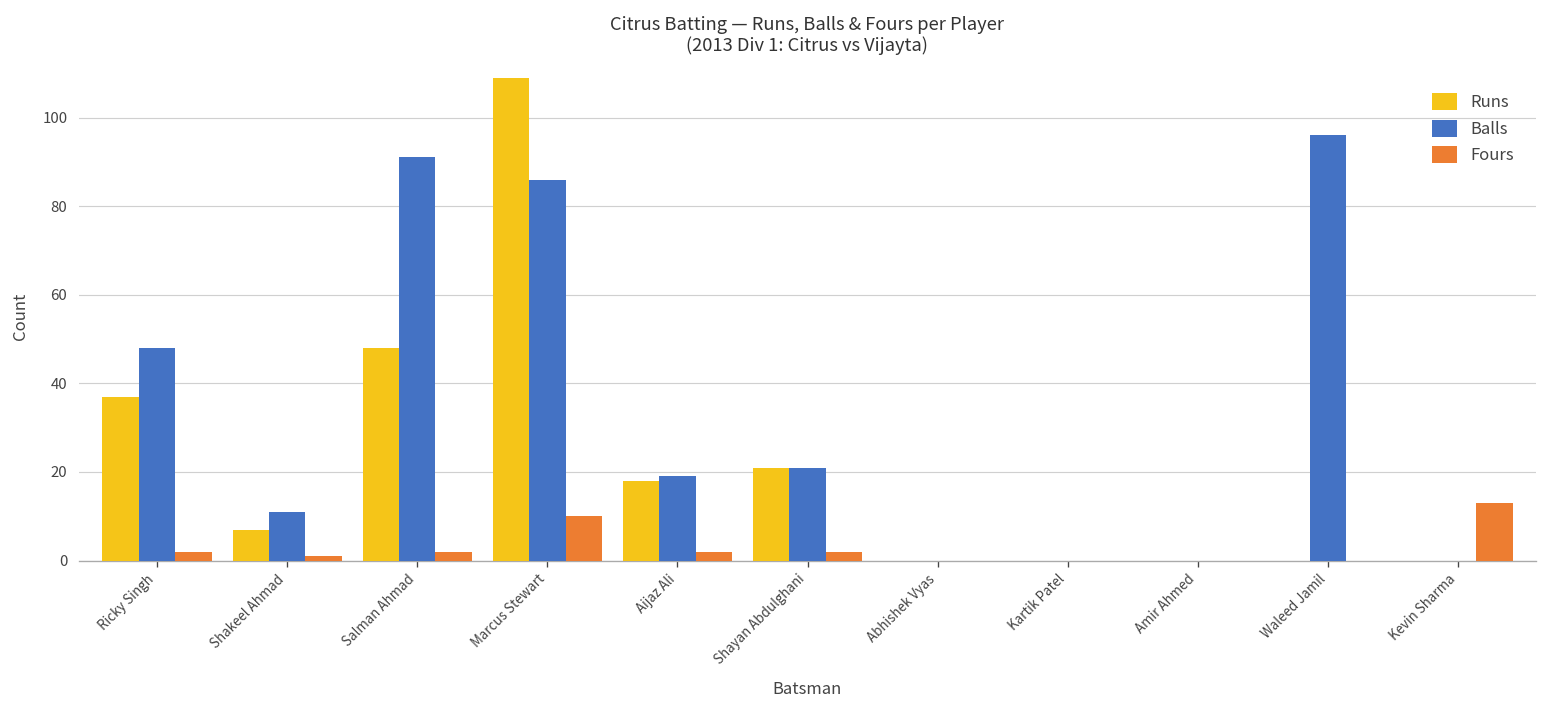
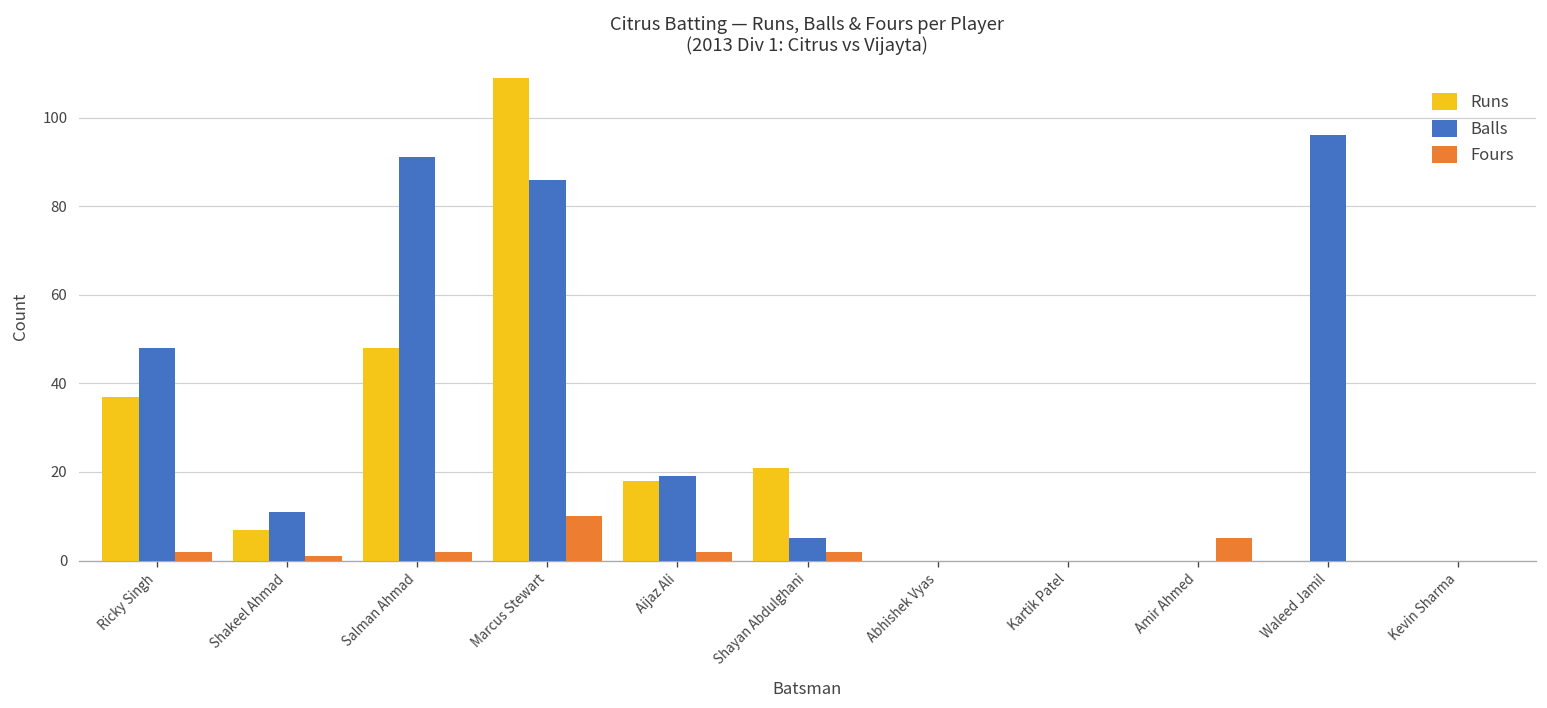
Balls, Shayan Abdulghani: 21 -> 5
Fours, Amir Ahmed: 0 -> 5
Fours, Kevin Sharma: 13 -> 0
